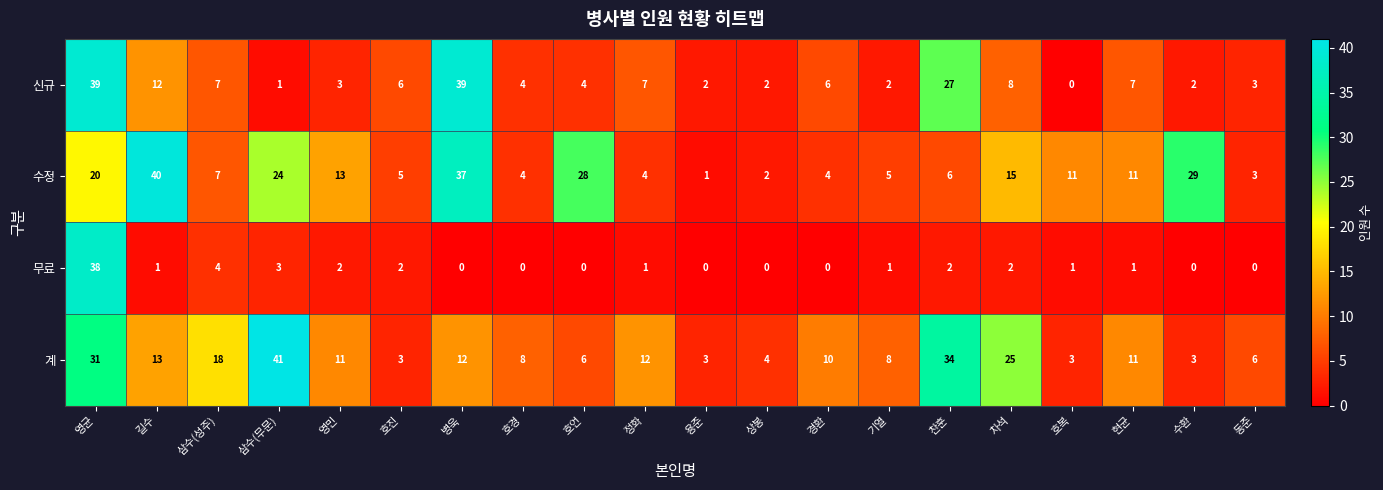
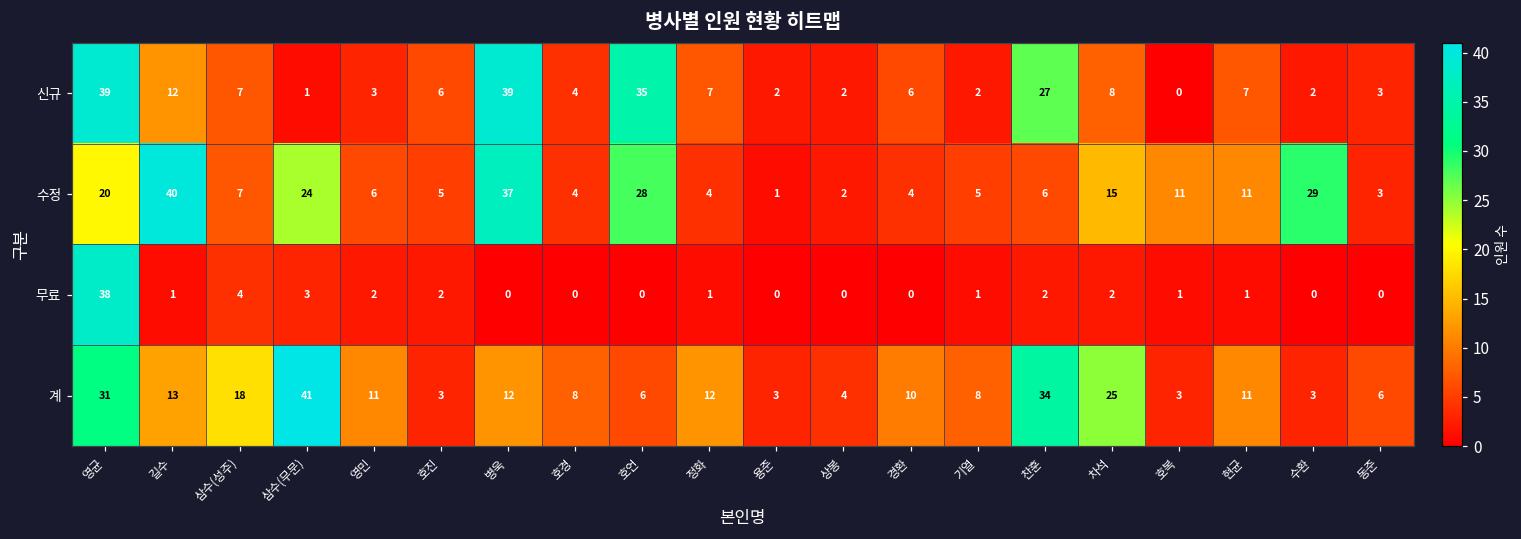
신규, 호언: 4 -> 35
수정, 영민: 13 -> 6
